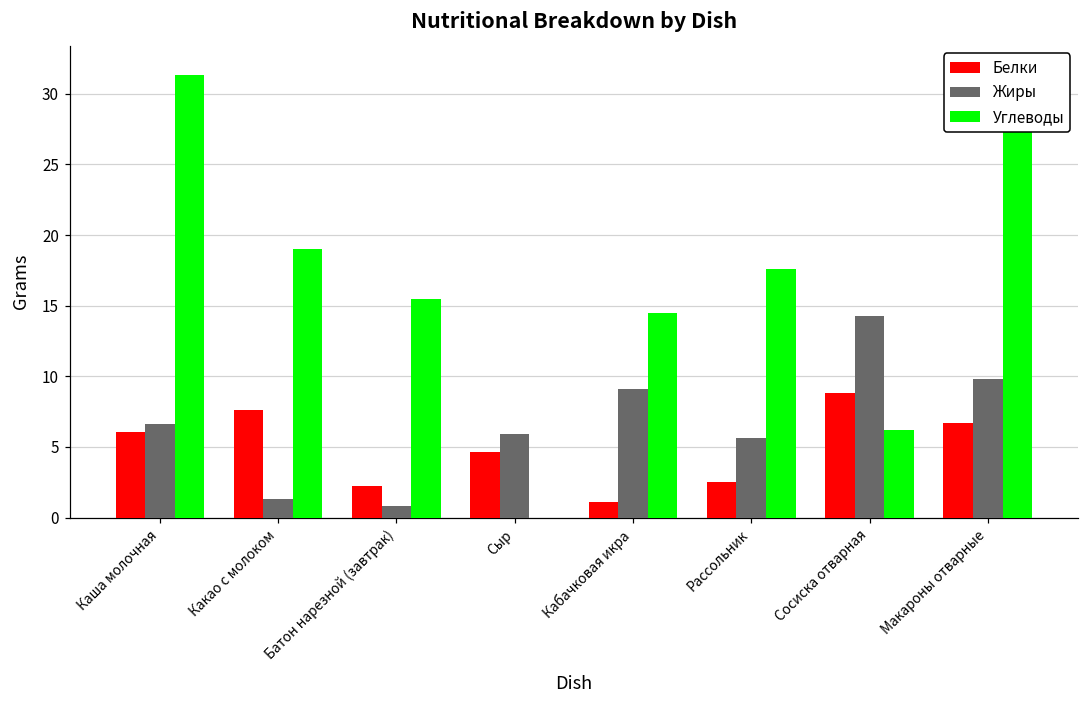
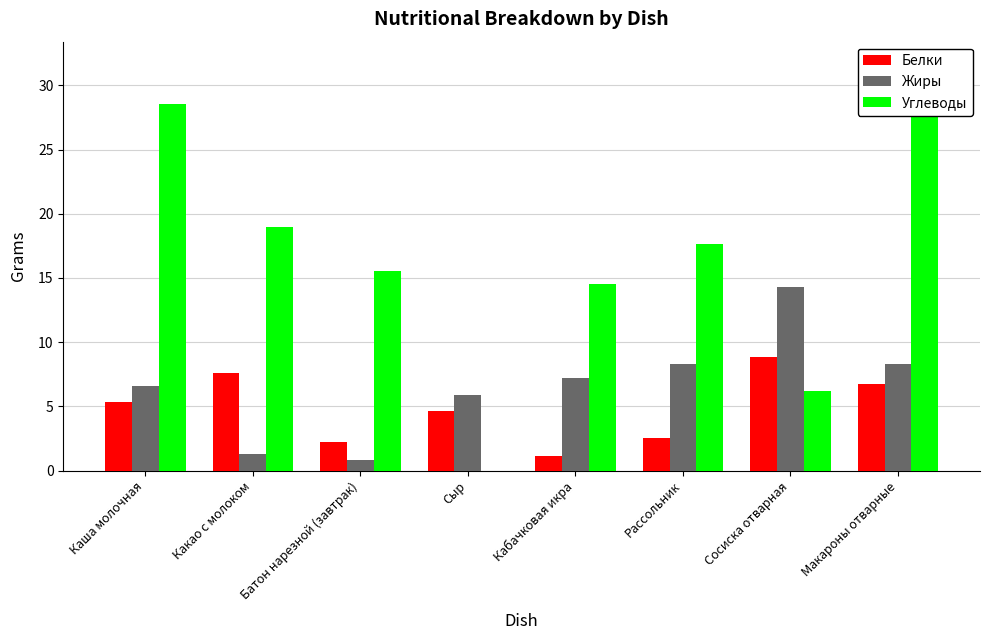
Белки, Каша молочная: 6.1 -> 5.4
Углеводы, Каша молочная: 31.3 -> 28.5
Жиры, Кабачковая икра: 9.1 -> 7.2
Жиры, Рассольник: 5.6 -> 8.3
Жиры, Макароны отварные: 9.8 -> 8.3
